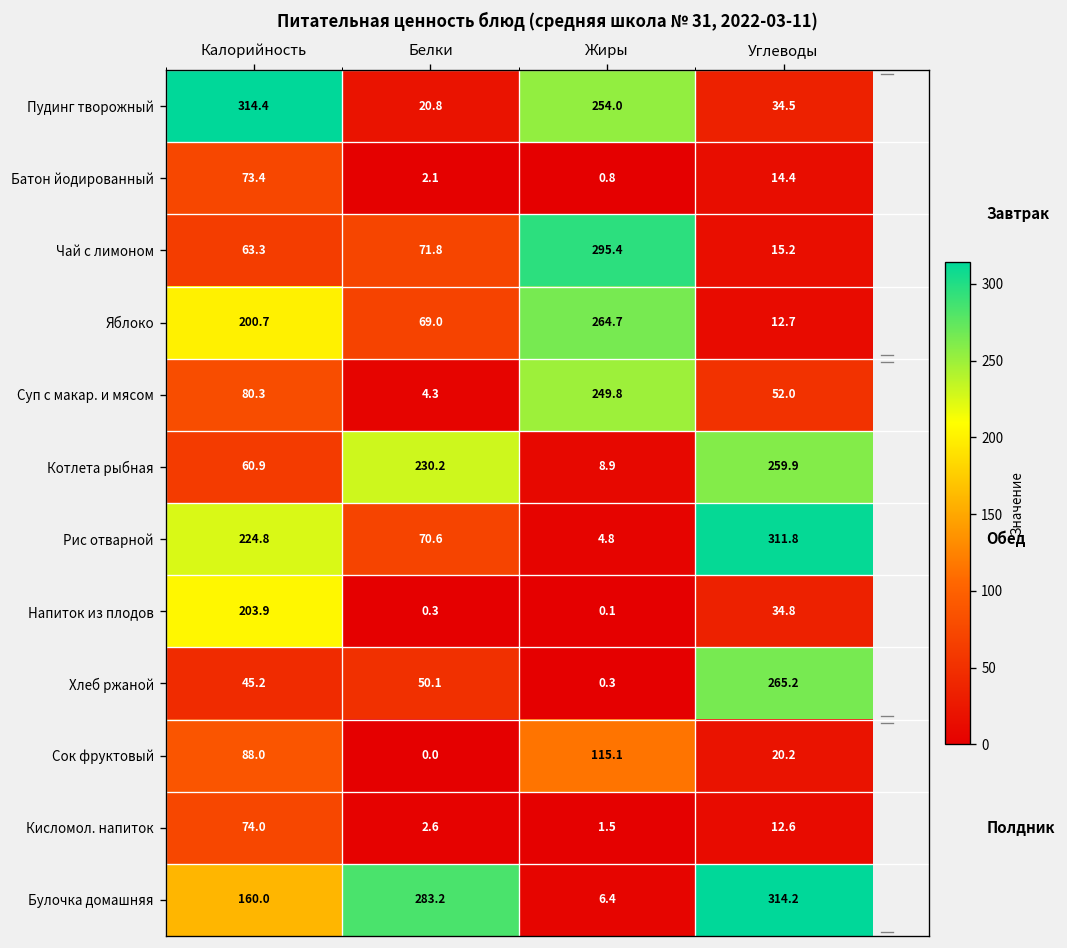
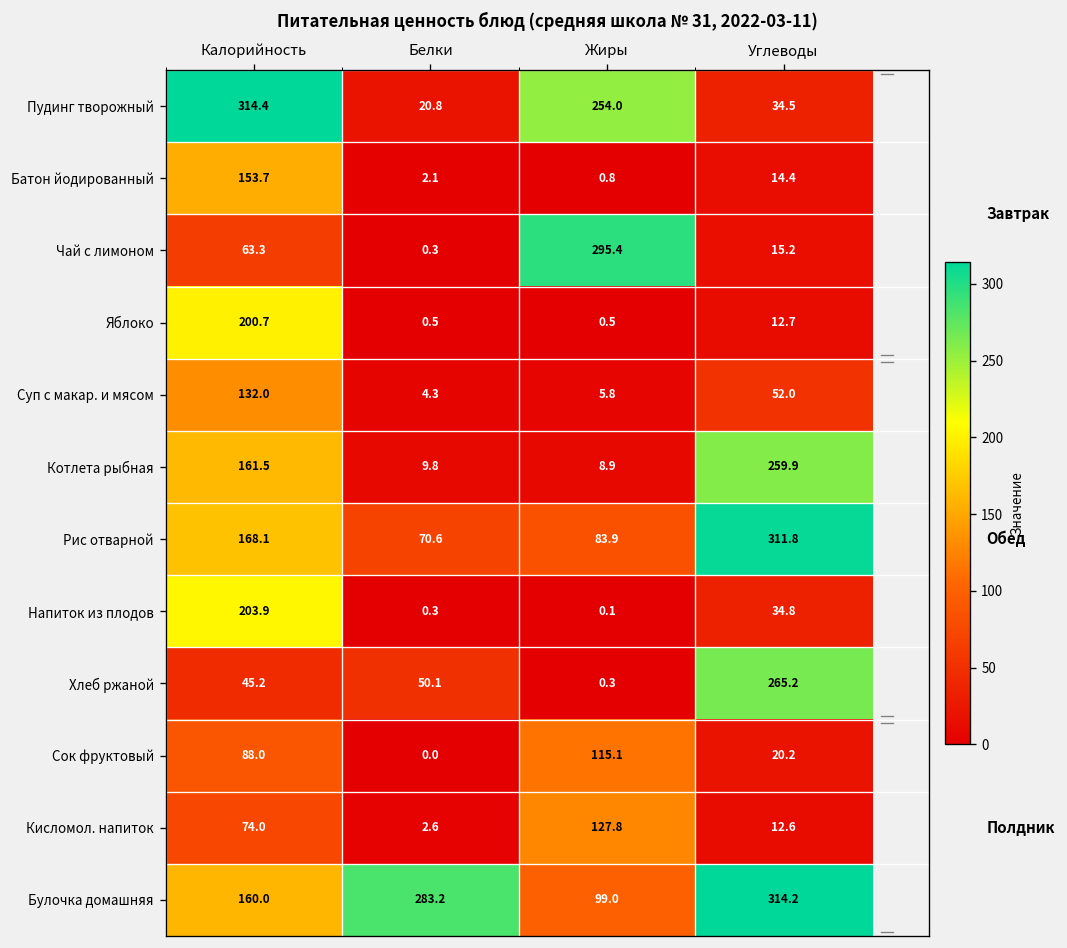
Батон йодированный, Калорийность: 73.4 -> 153.7
Чай с лимоном, Белки: 71.8 -> 0.3
Яблоко, Белки: 69.0 -> 0.5
Яблоко, Жиры: 264.7 -> 0.5
Суп с макар. и мясом, Калорийность: 80.3 -> 132.0
Суп с макар. и мясом, Жиры: 249.8 -> 5.8
Котлета рыбная, Калорийность: 60.9 -> 161.5
Котлета рыбная, Белки: 230.2 -> 9.8
Рис отварной, Калорийность: 224.8 -> 168.1
Рис отварной, Жиры: 4.8 -> 83.9
Кисломол. напиток, Жиры: 1.5 -> 127.8
Булочка домашняя, Жиры: 6.4 -> 99.0
